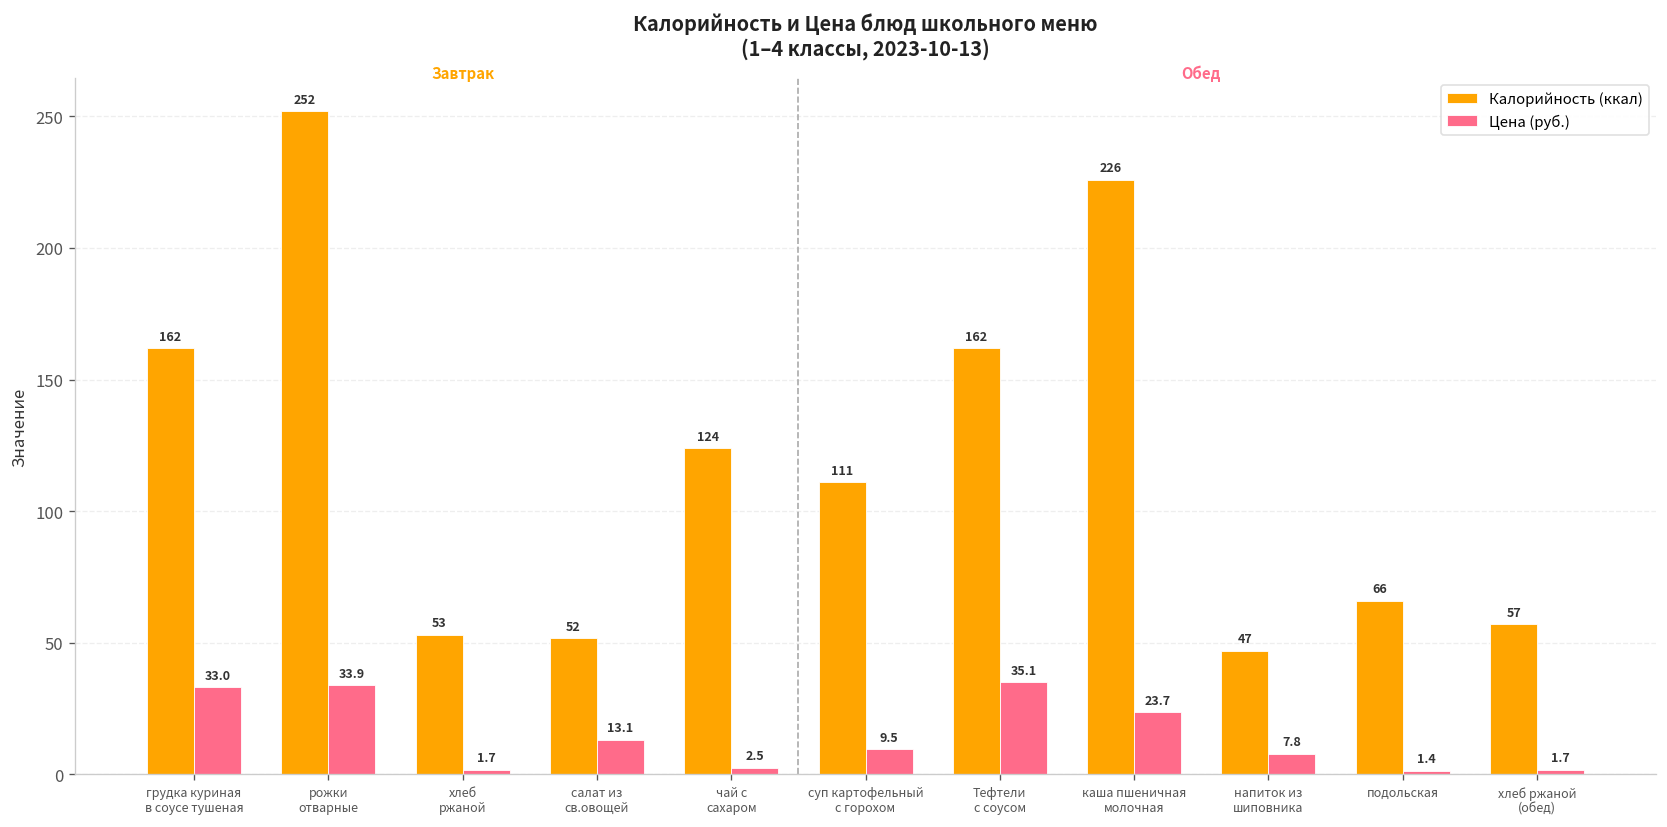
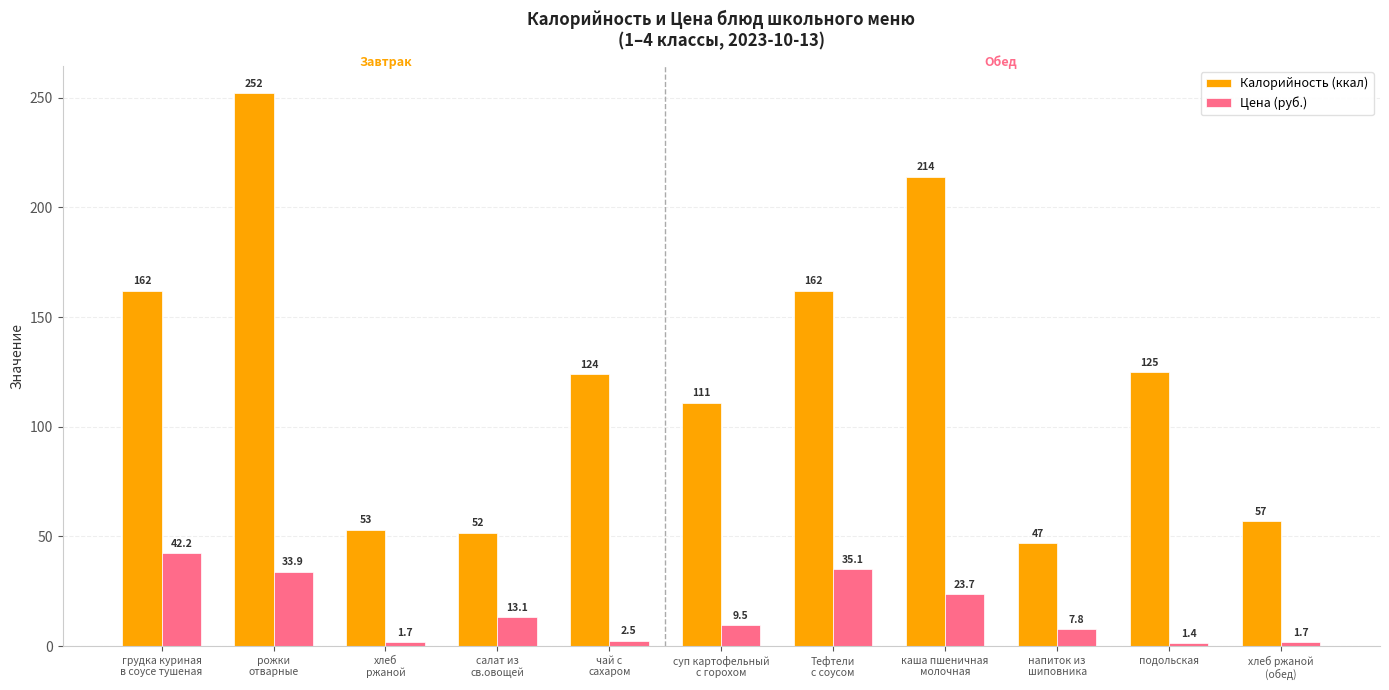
Цена (руб.), грудка куриная в соусе тушеная: 33.0 -> 42.2
Калорийность (ккал), каша пшеничная молочная: 226 -> 214
Калорийность (ккал), подольская: 66 -> 125
